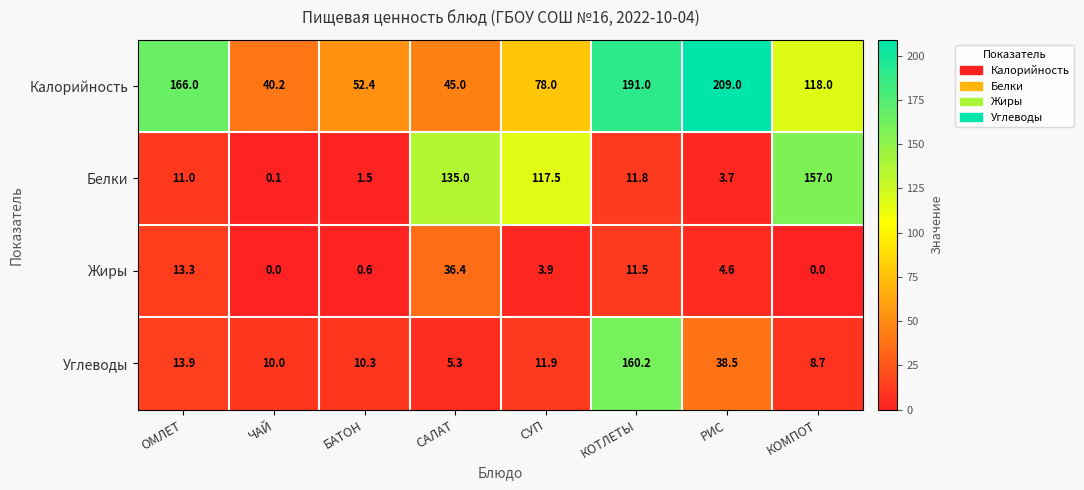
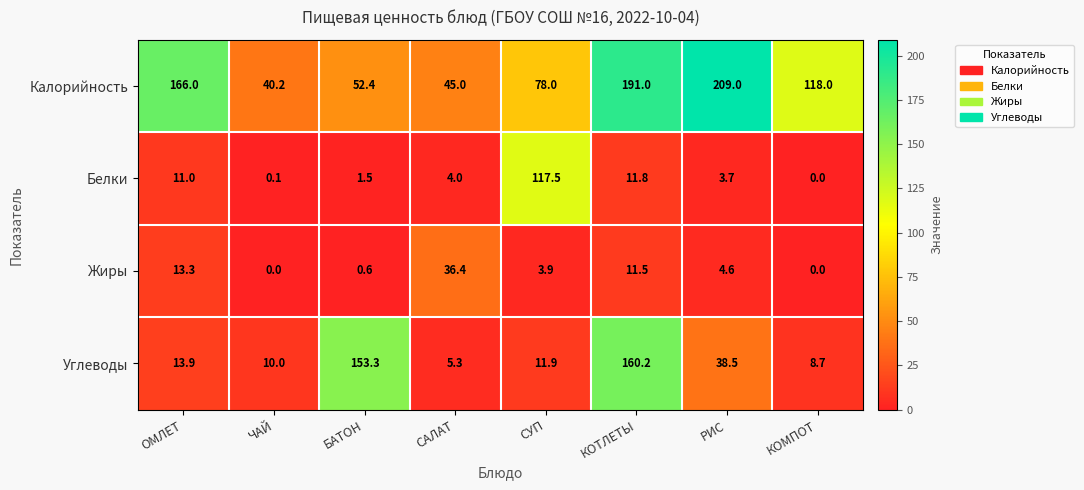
Белки, САЛАТ: 135.0 -> 4.0
Белки, КОМПОТ: 157.0 -> 0.0
Углеводы, БАТОН: 10.3 -> 153.3
